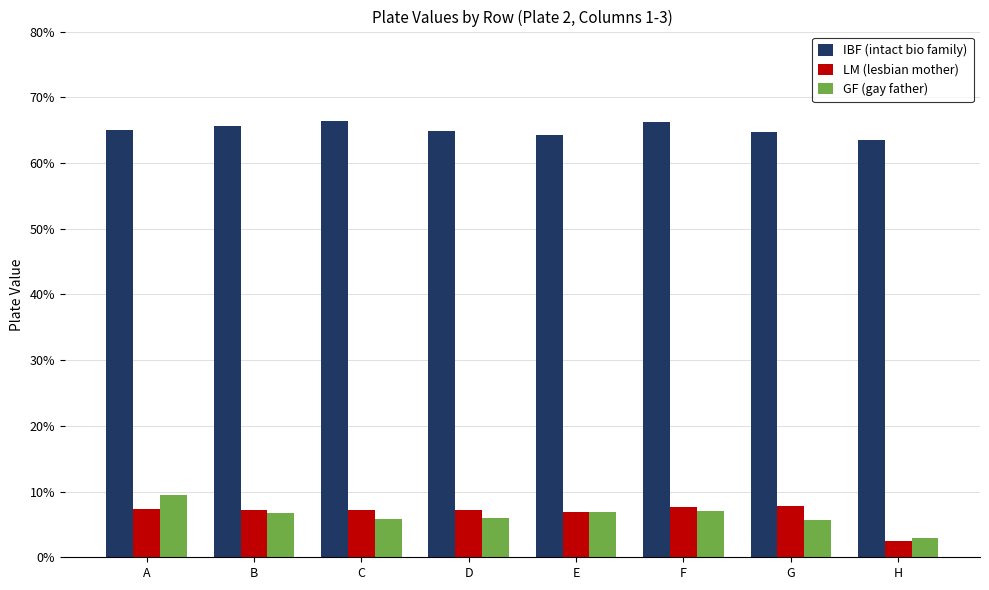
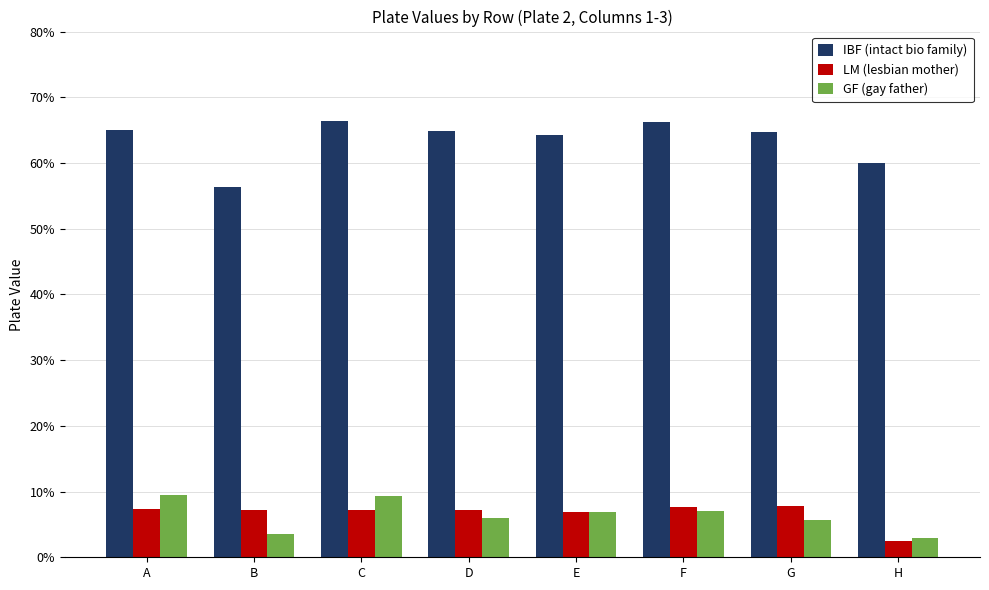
IBF (intact bio family), B: 66% -> 56%
GF (gay father), B: 7% -> 4%
GF (gay father), C: 6% -> 9%
IBF (intact bio family), H: 64% -> 60%
